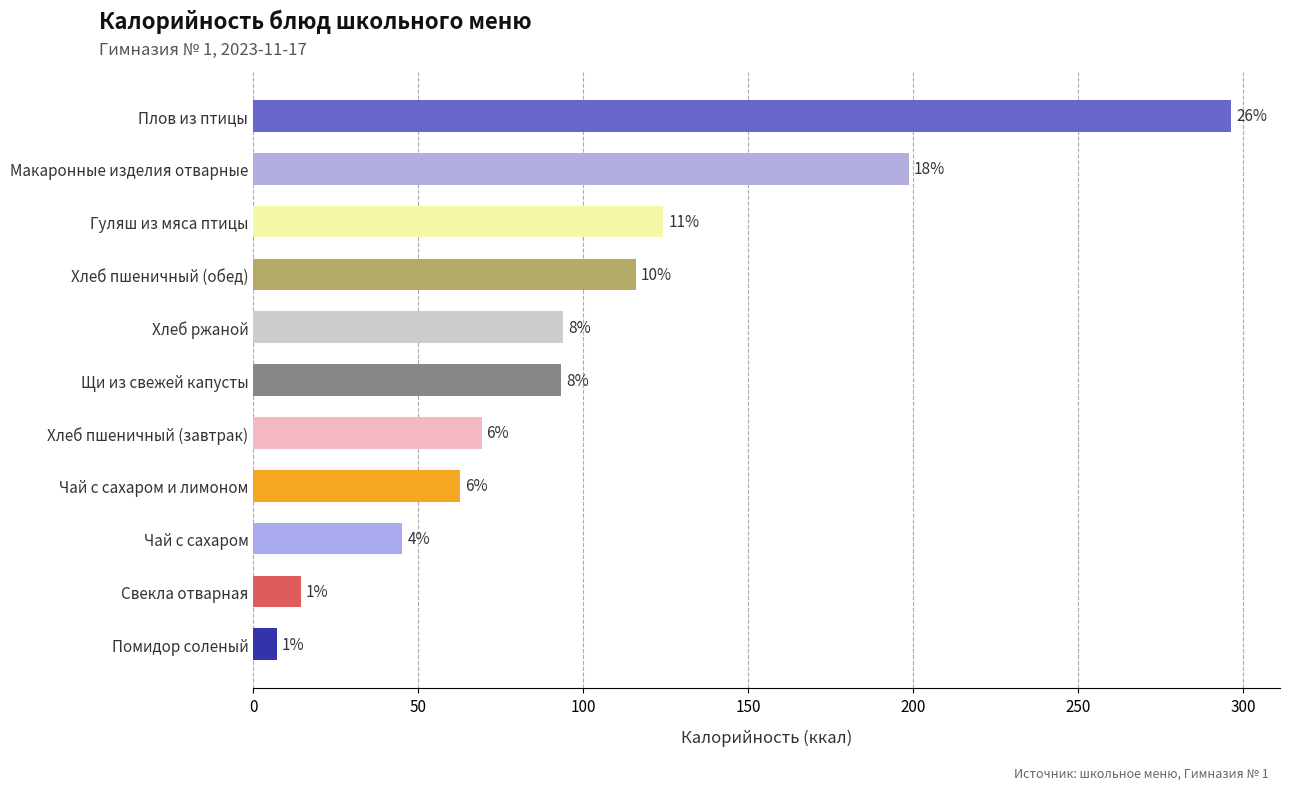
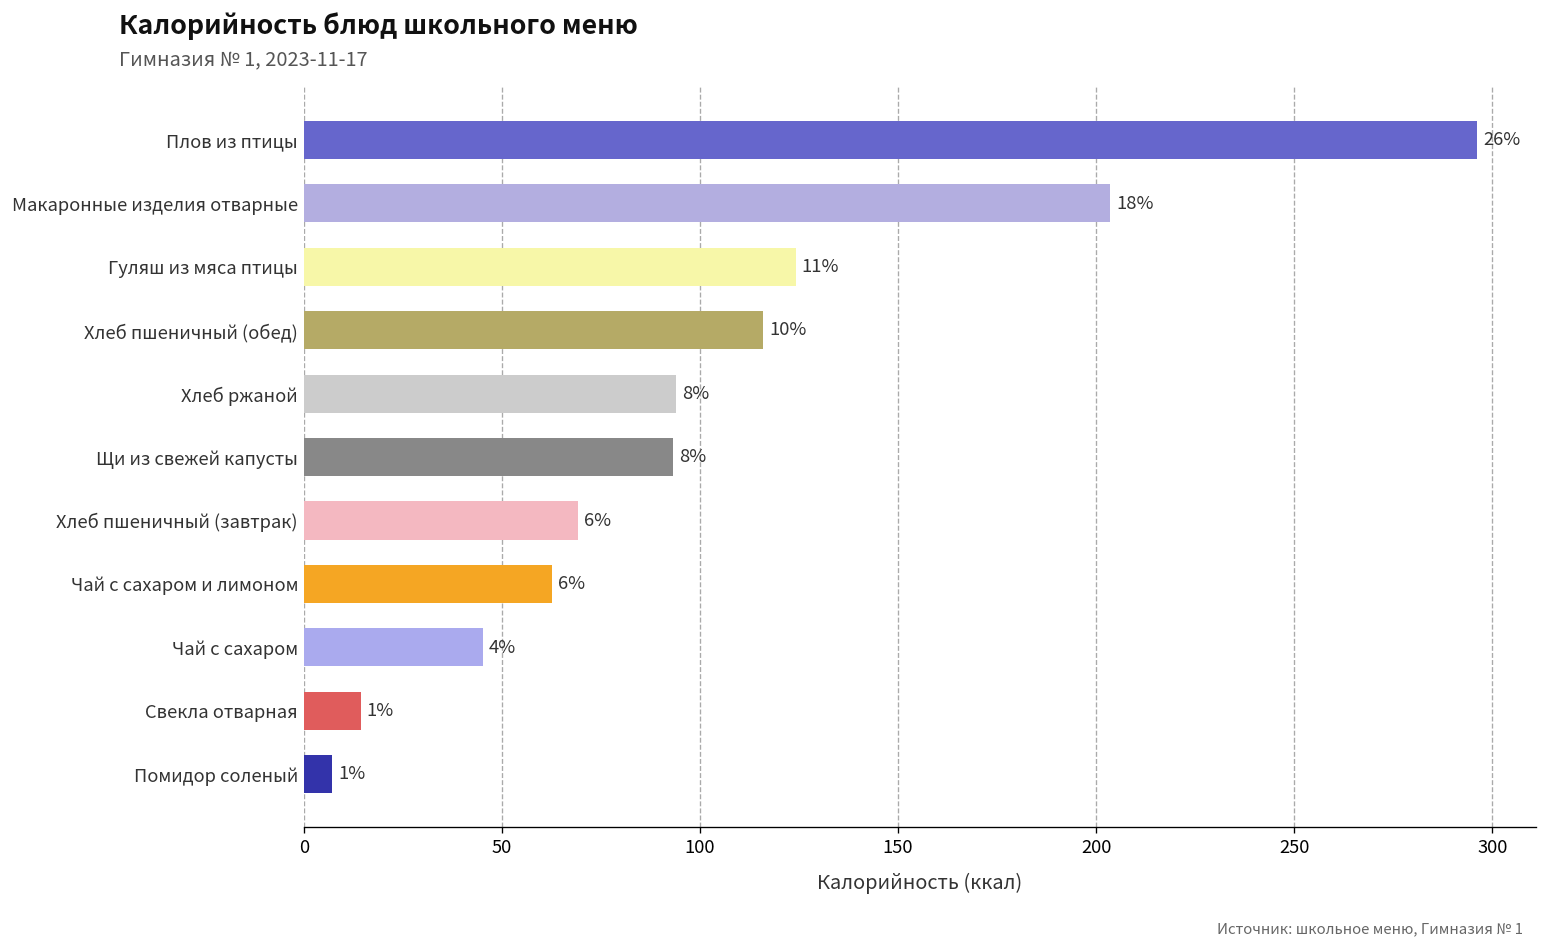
Макаронные изделия отварные: 199 -> 204
